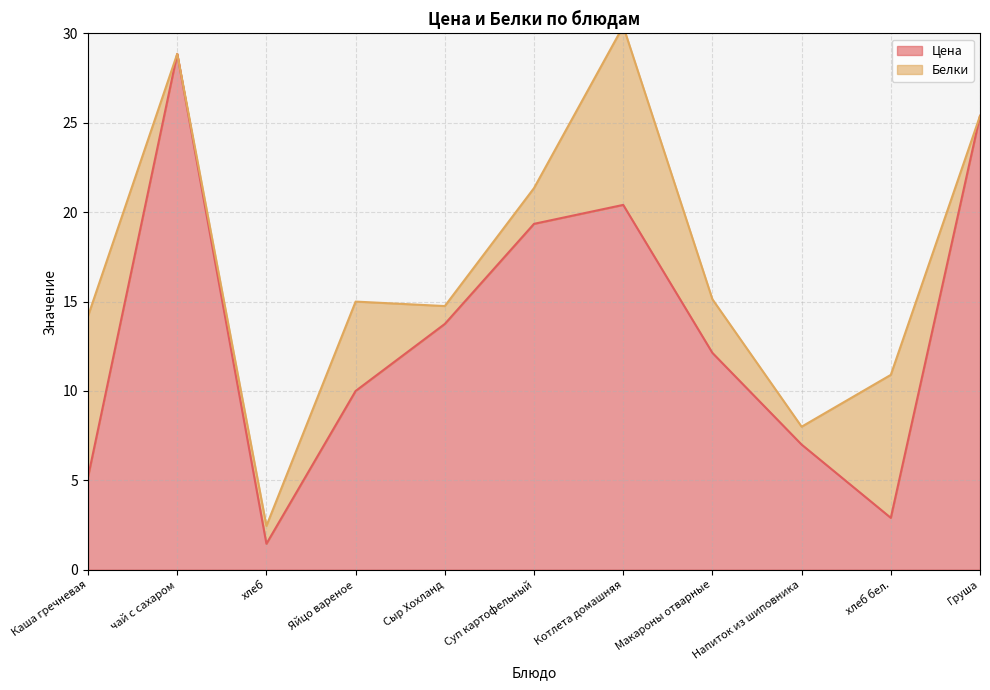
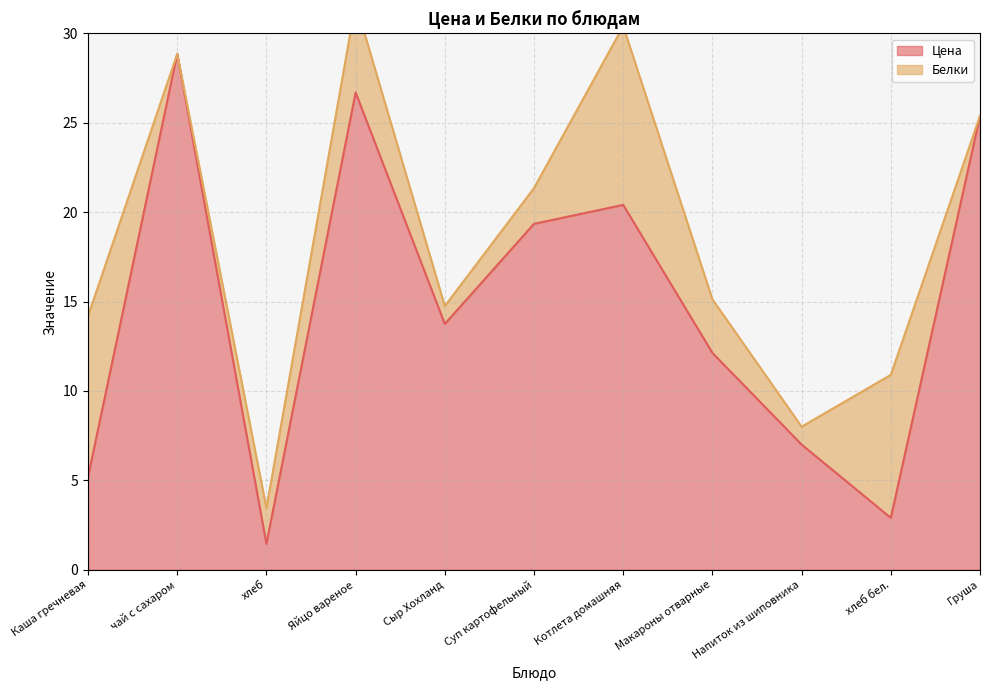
Белки, хлеб: 1 -> 2
Цена, Яйцо вареное: 10.0 -> 26.7
